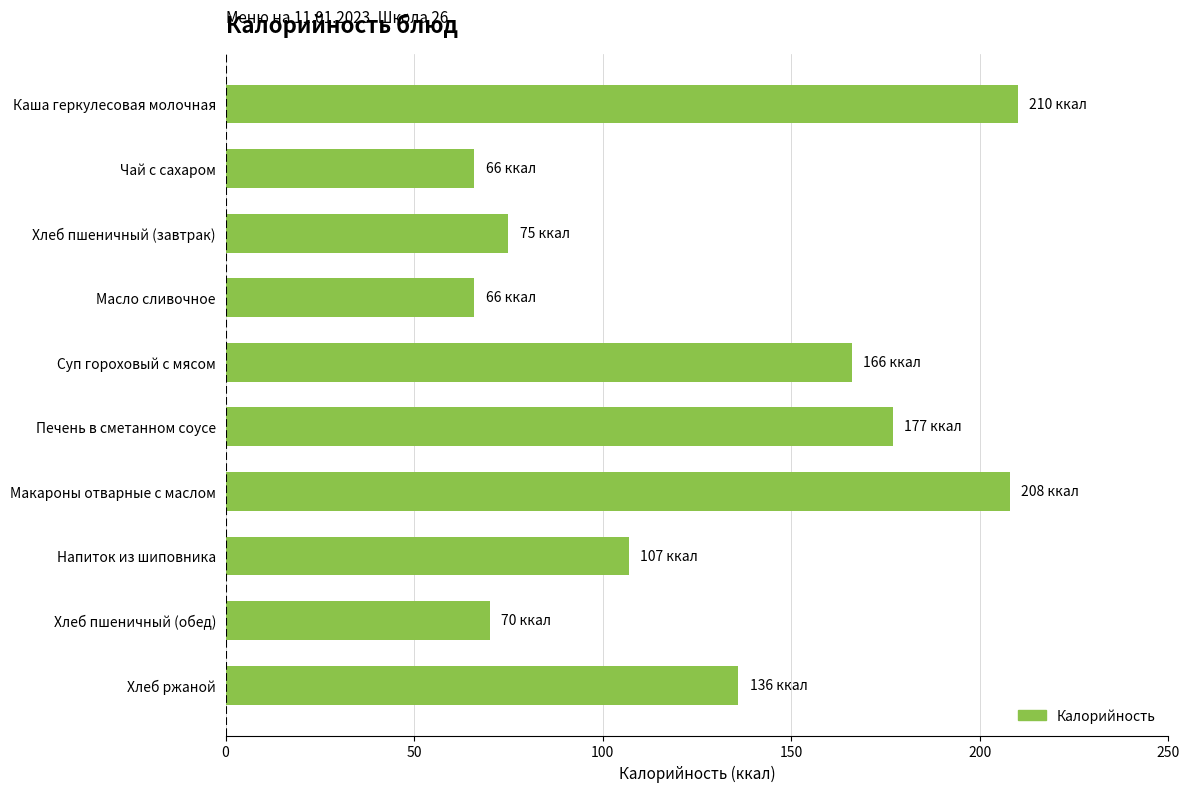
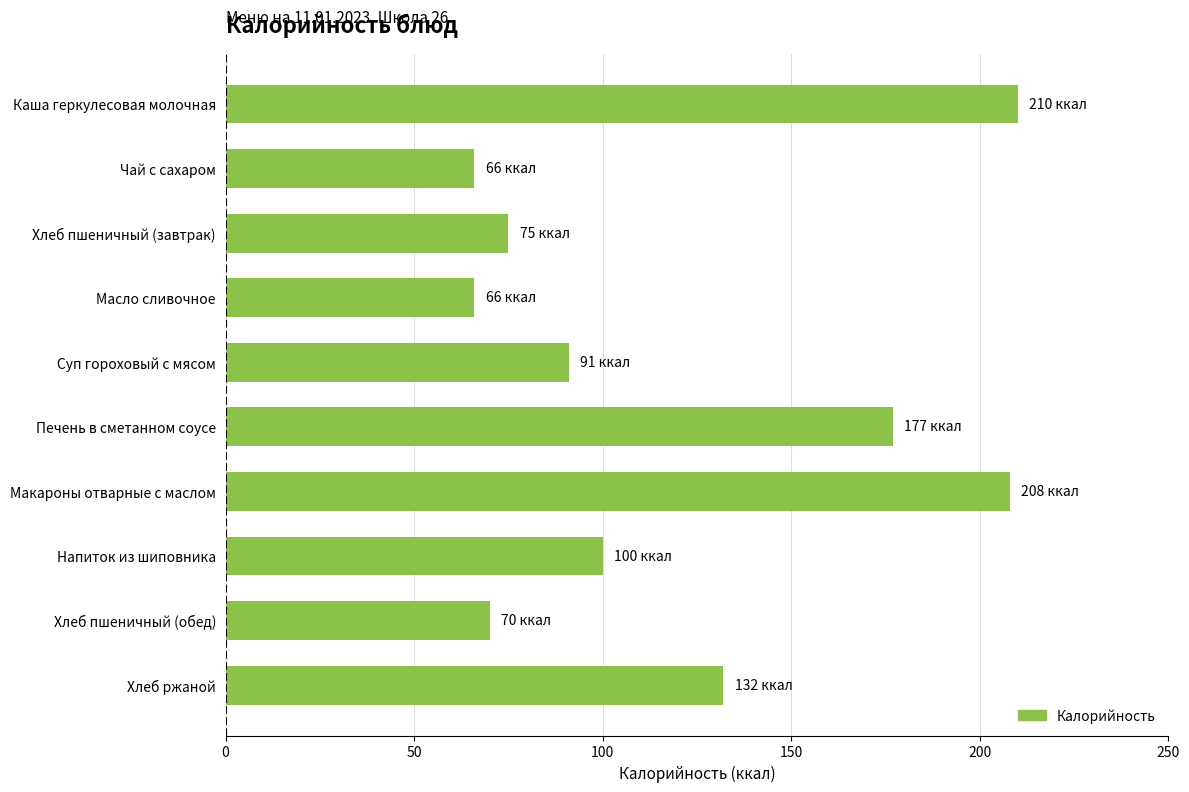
Суп гороховый с мясом: 166 -> 91
Напиток из шиповника: 107 -> 100
Хлеб ржаной: 136 -> 132
